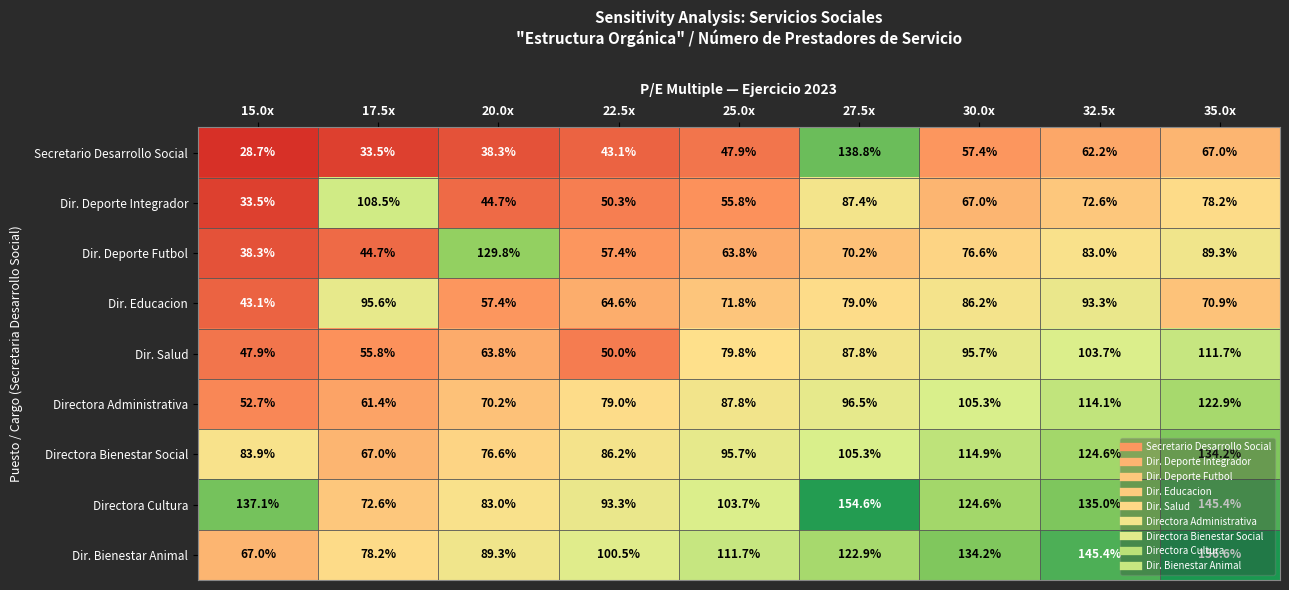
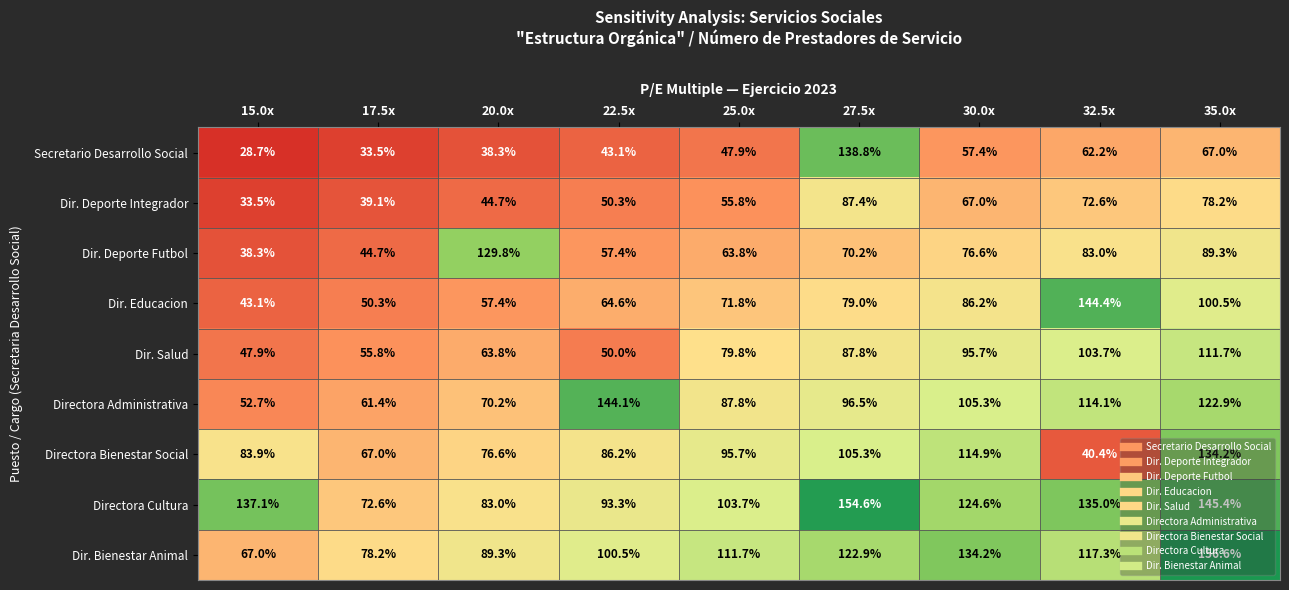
Dir. Deporte Integrador, 17.5x: 108.5% -> 39.1%
Dir. Educacion, 17.5x: 95.6% -> 50.3%
Dir. Educacion, 32.5x: 93.3% -> 144.4%
Dir. Educacion, 35.0x: 70.9% -> 100.5%
Directora Administrativa, 22.5x: 79.0% -> 144.1%
Directora Bienestar Social, 32.5x: 124.6% -> 40.4%
Dir. Bienestar Animal, 32.5x: 145.4% -> 117.3%
